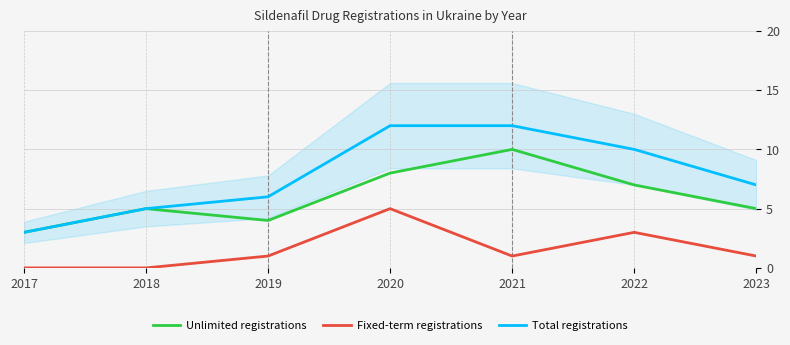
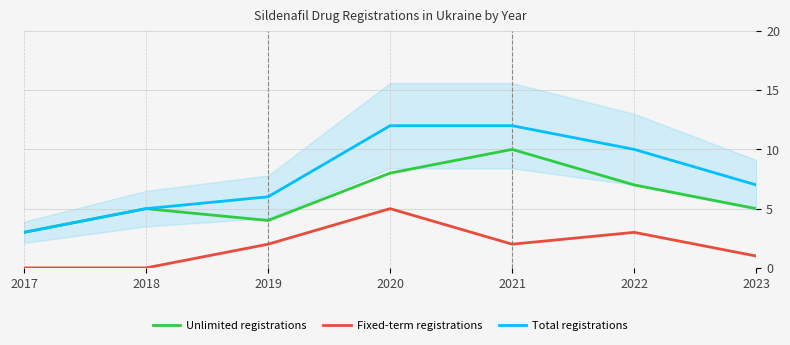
Fixed-term registrations, 2019: 1 -> 2
Fixed-term registrations, 2021: 1 -> 2
